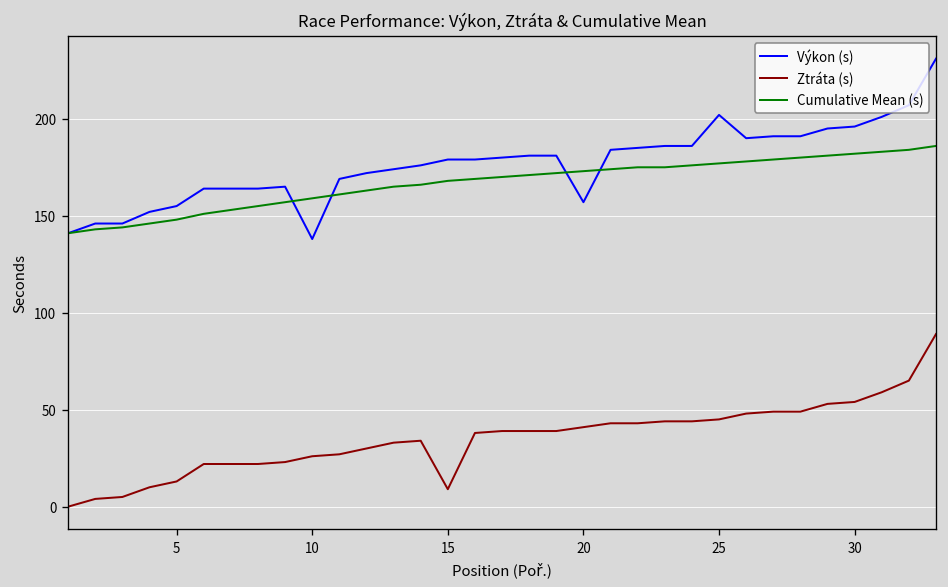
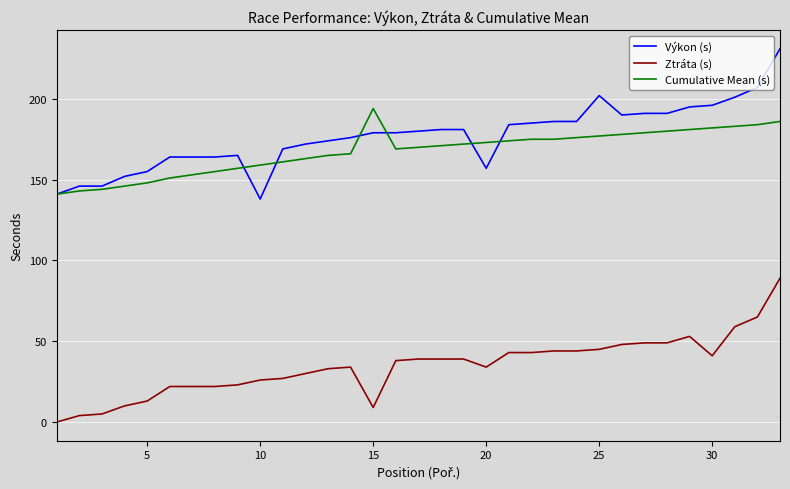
Cumulative Mean (s), 15: 168 -> 194
Ztráta (s), 20: 41 -> 34
Ztráta (s), 30: 54 -> 41
